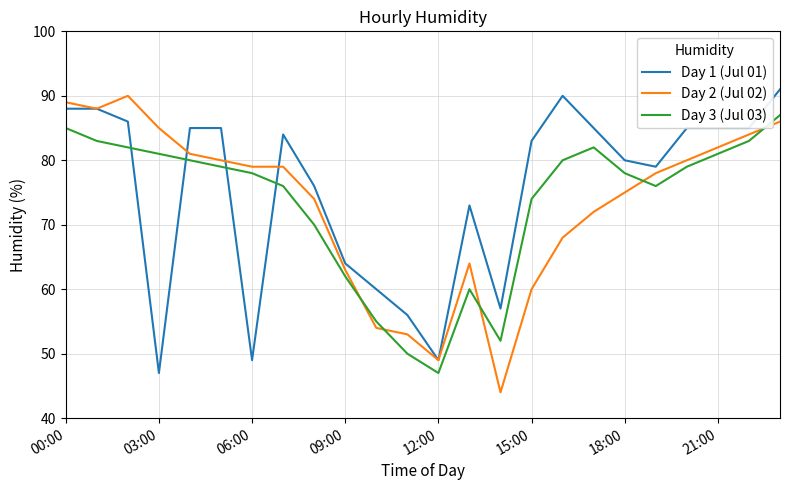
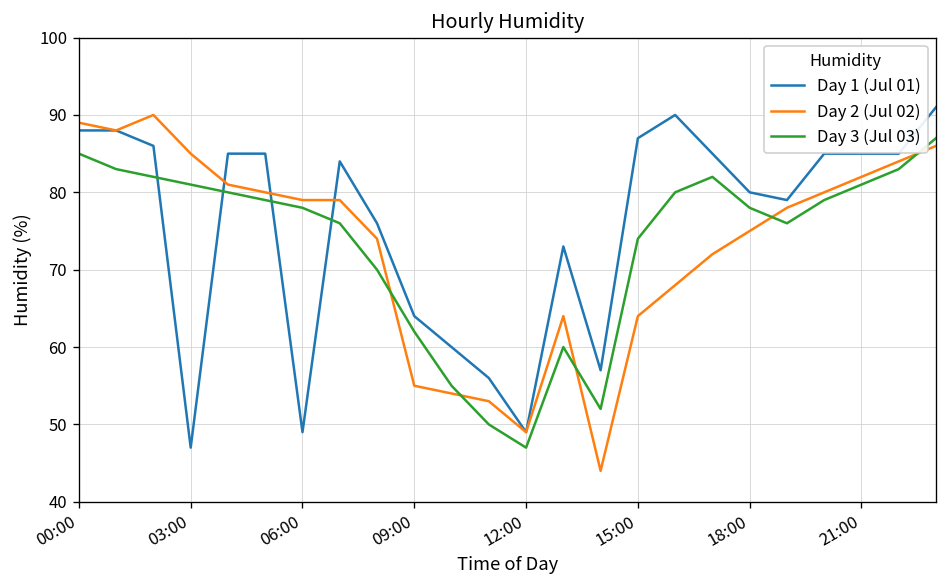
Day 2 (Jul 02), 09:00: 63 -> 55
Day 1 (Jul 01), 15:00: 83 -> 87
Day 2 (Jul 02), 15:00: 60 -> 64
